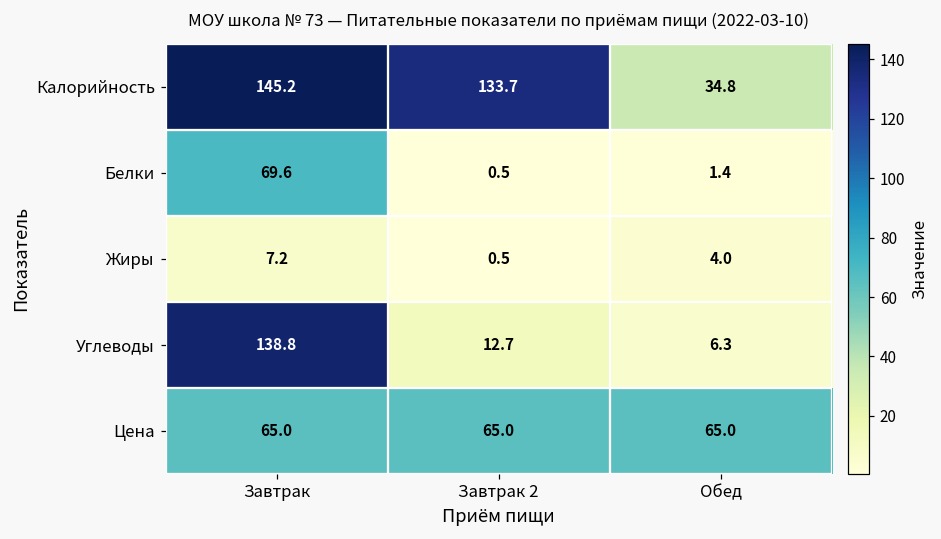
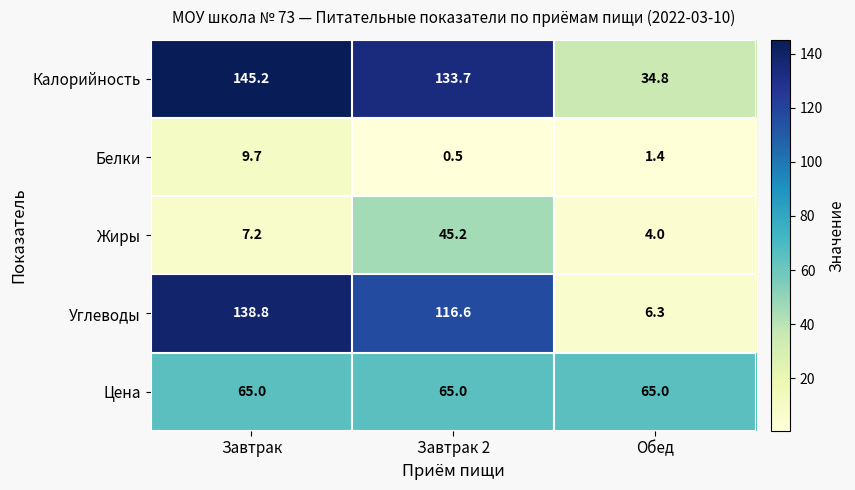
Белки, Завтрак: 69.6 -> 9.7
Жиры, Завтрак 2: 0.5 -> 45.2
Углеводы, Завтрак 2: 12.7 -> 116.6
